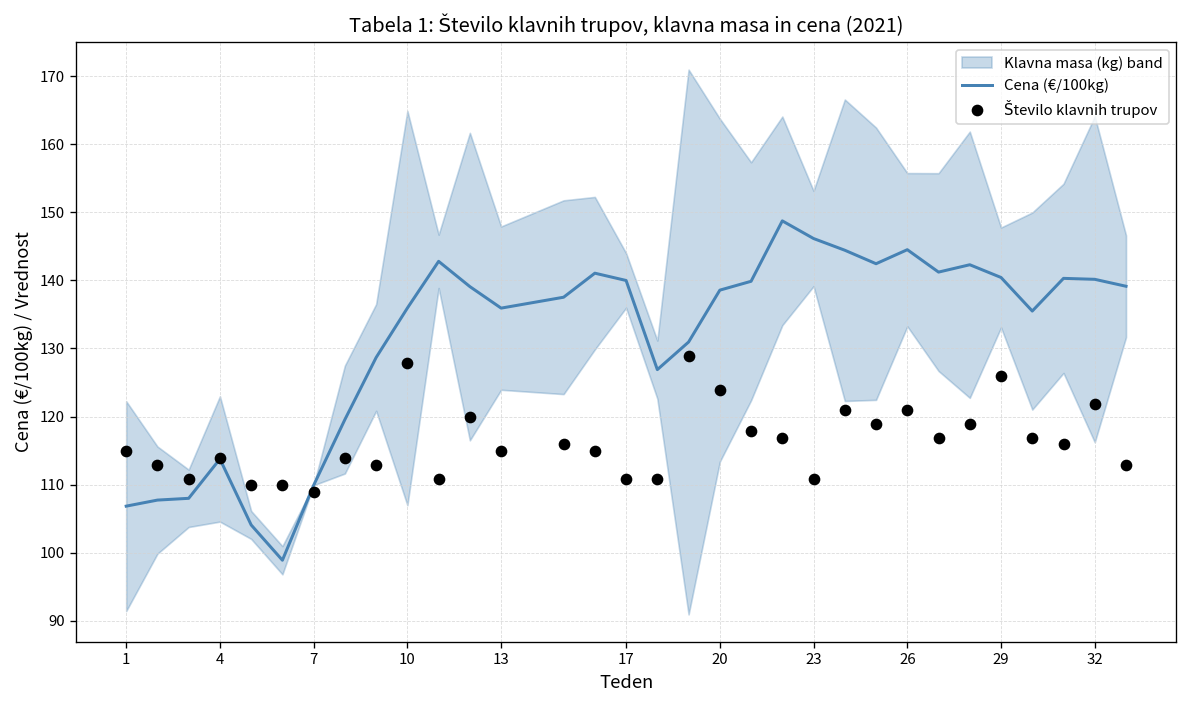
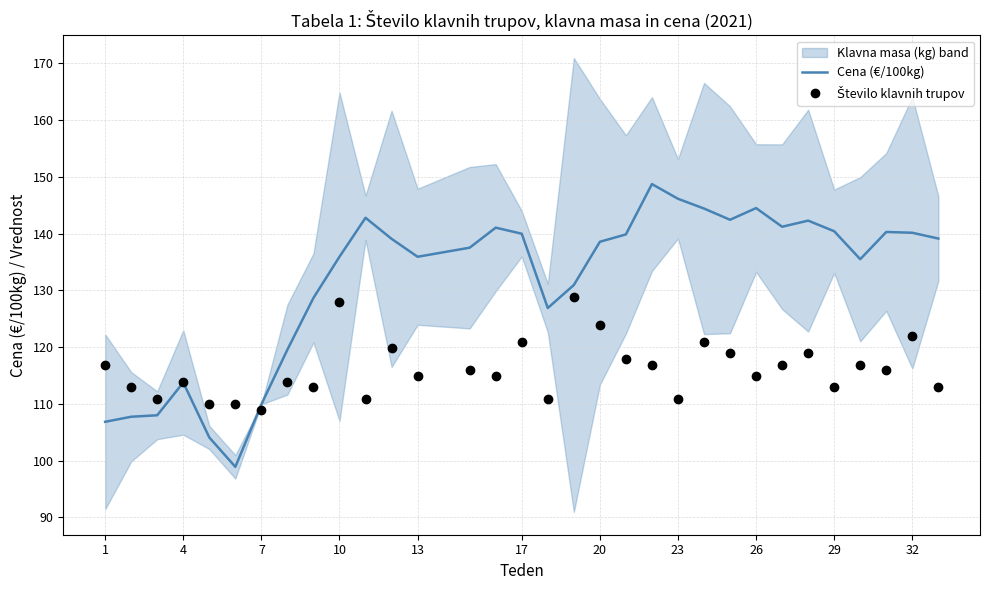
Število klavnih trupov, 1: 115 -> 117
Število klavnih trupov, 17: 111 -> 121
Število klavnih trupov, 26: 121 -> 115
Število klavnih trupov, 29: 126 -> 113
